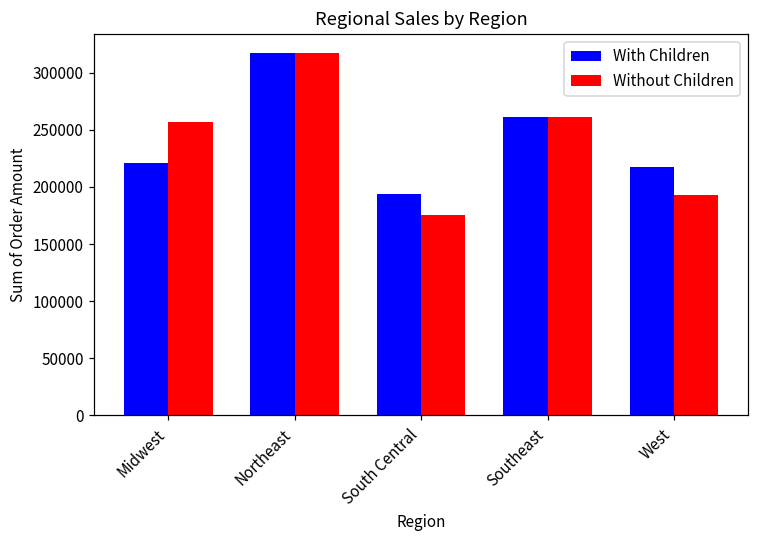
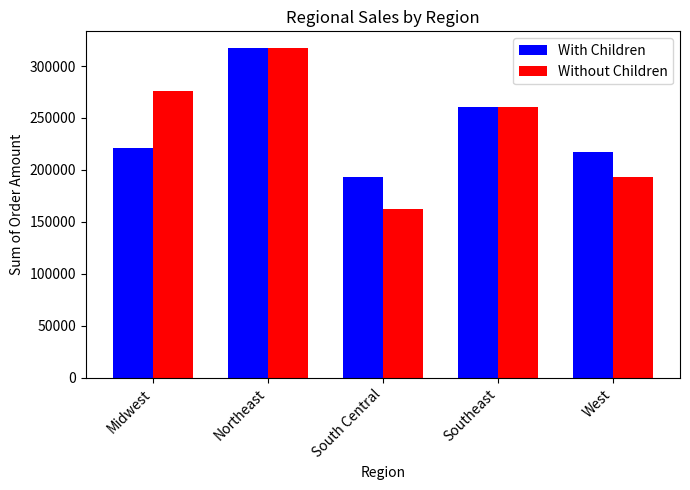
Without Children, Midwest: 257000 -> 276000
Without Children, South Central: 176000 -> 162000
